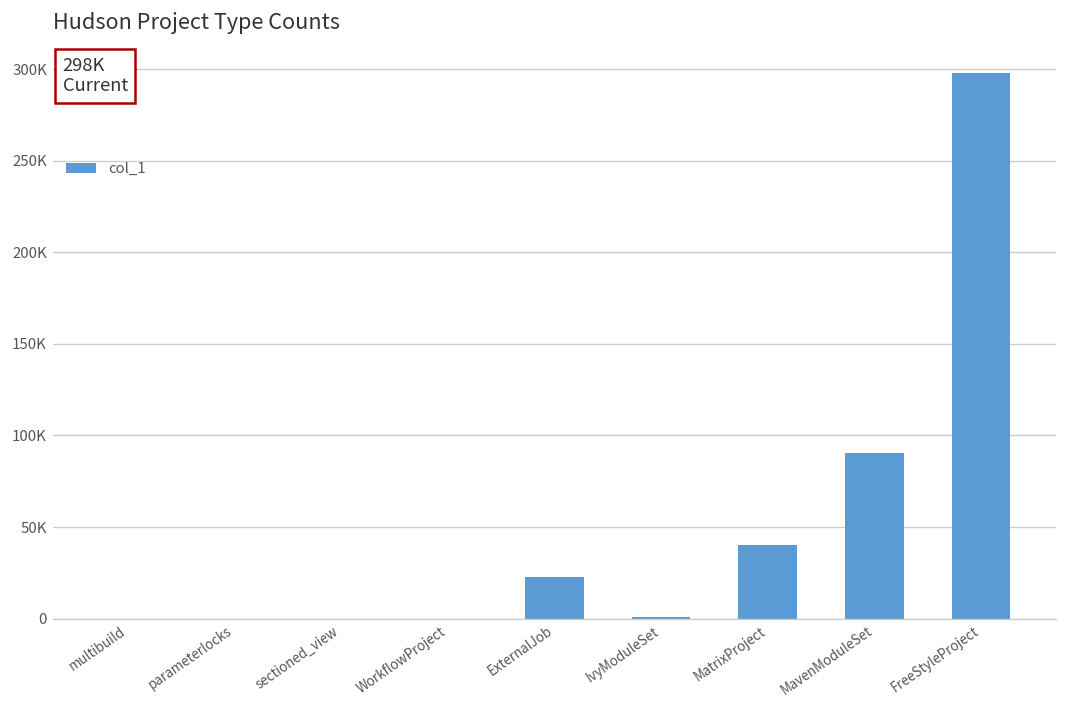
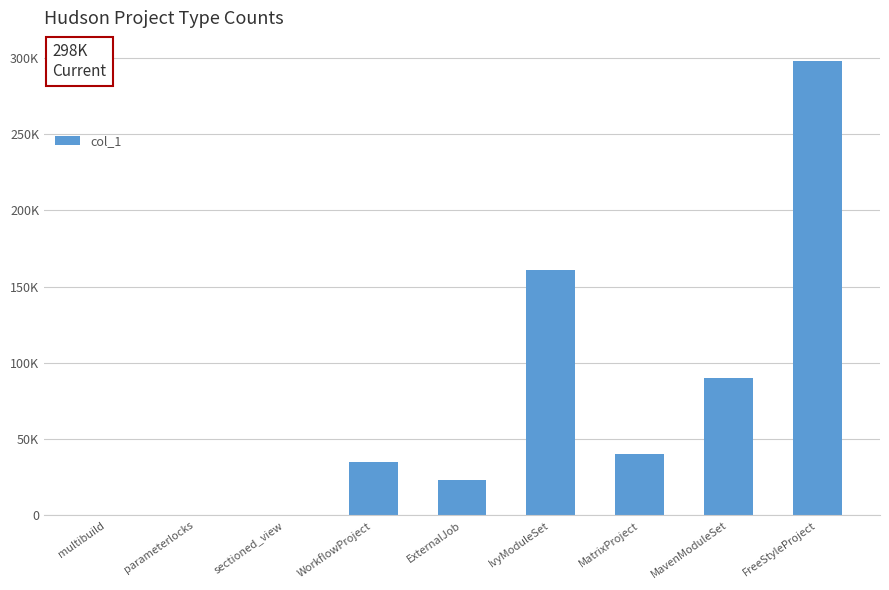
WorkflowProject: 0 -> 35000
IvyModuleSet: 1000 -> 161000
